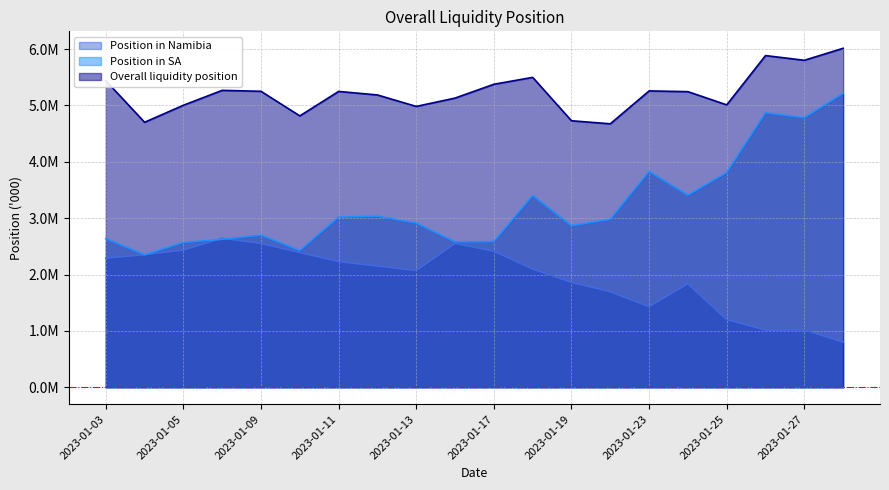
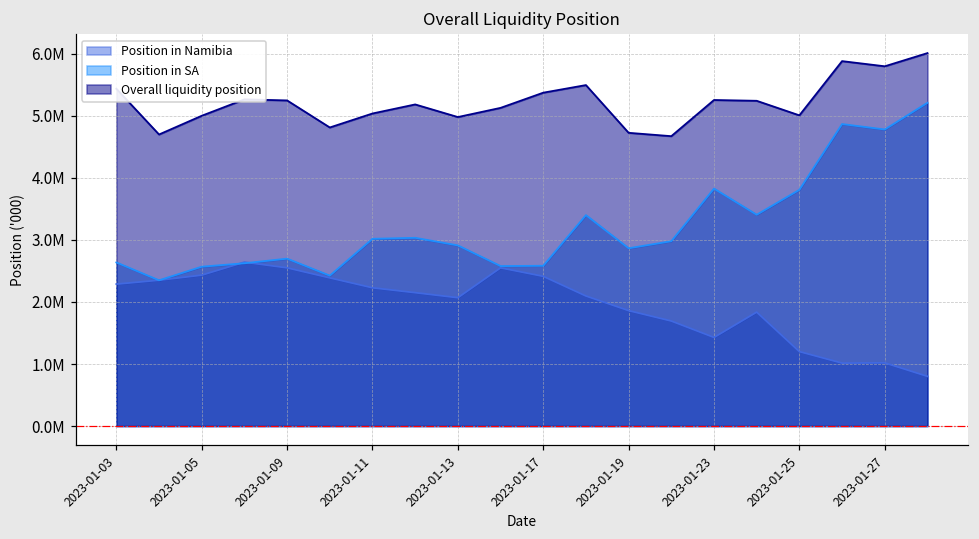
Overall liquidity position, 2023-01-11: 5200000 -> 5000000
